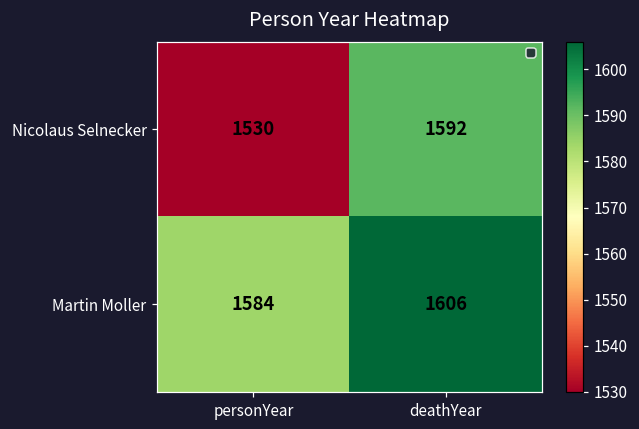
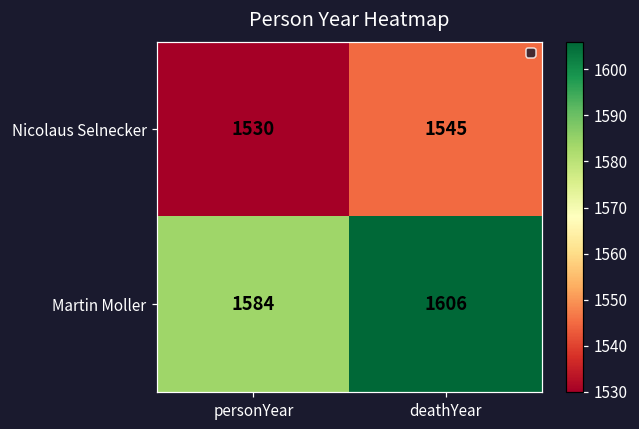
Nicolaus Selnecker, deathYear: 1592 -> 1545
